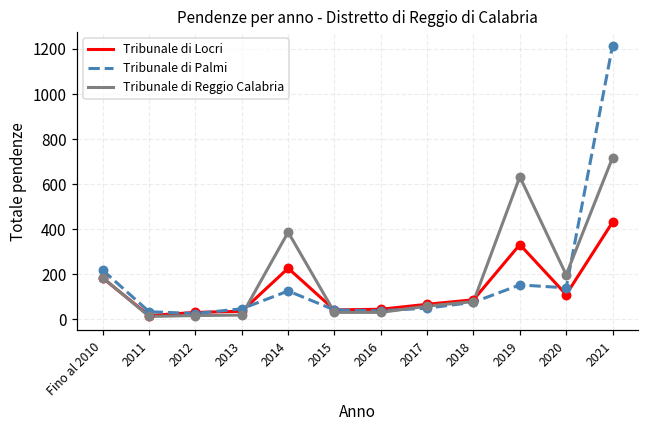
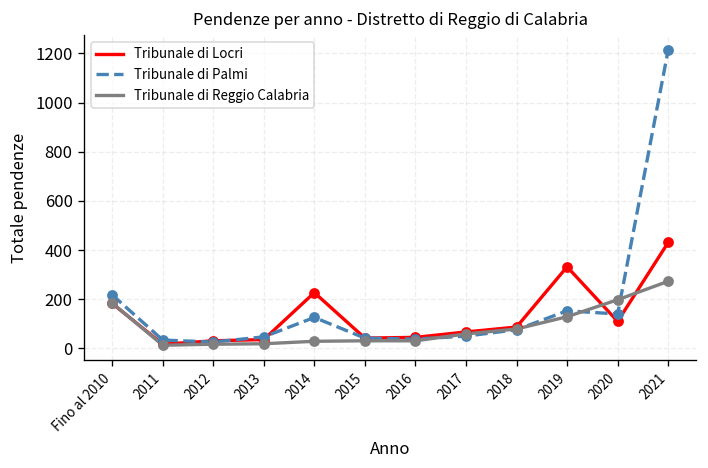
Tribunale di Reggio Calabria, 2014: 390 -> 30
Tribunale di Reggio Calabria, 2019: 630 -> 130
Tribunale di Reggio Calabria, 2021: 720 -> 270
